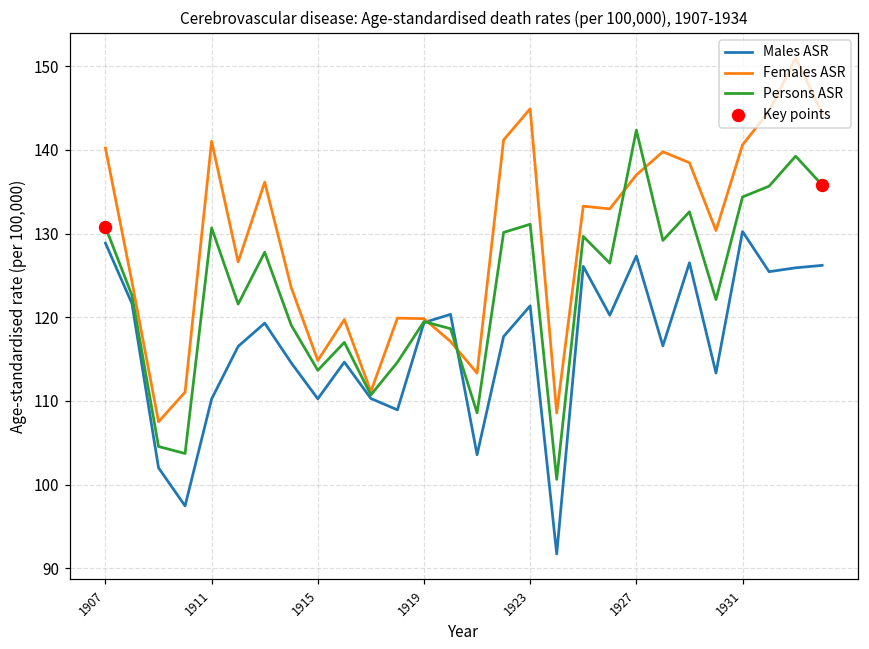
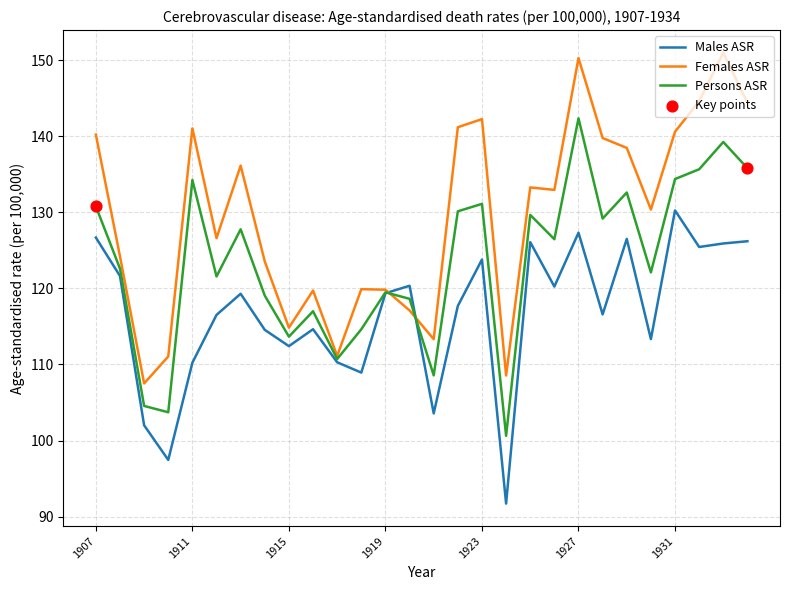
Males ASR, 1907: 129 -> 127
Persons ASR, 1911: 131 -> 134
Males ASR, 1915: 110 -> 112
Males ASR, 1923: 121 -> 124
Females ASR, 1923: 145 -> 142
Females ASR, 1927: 137 -> 150
